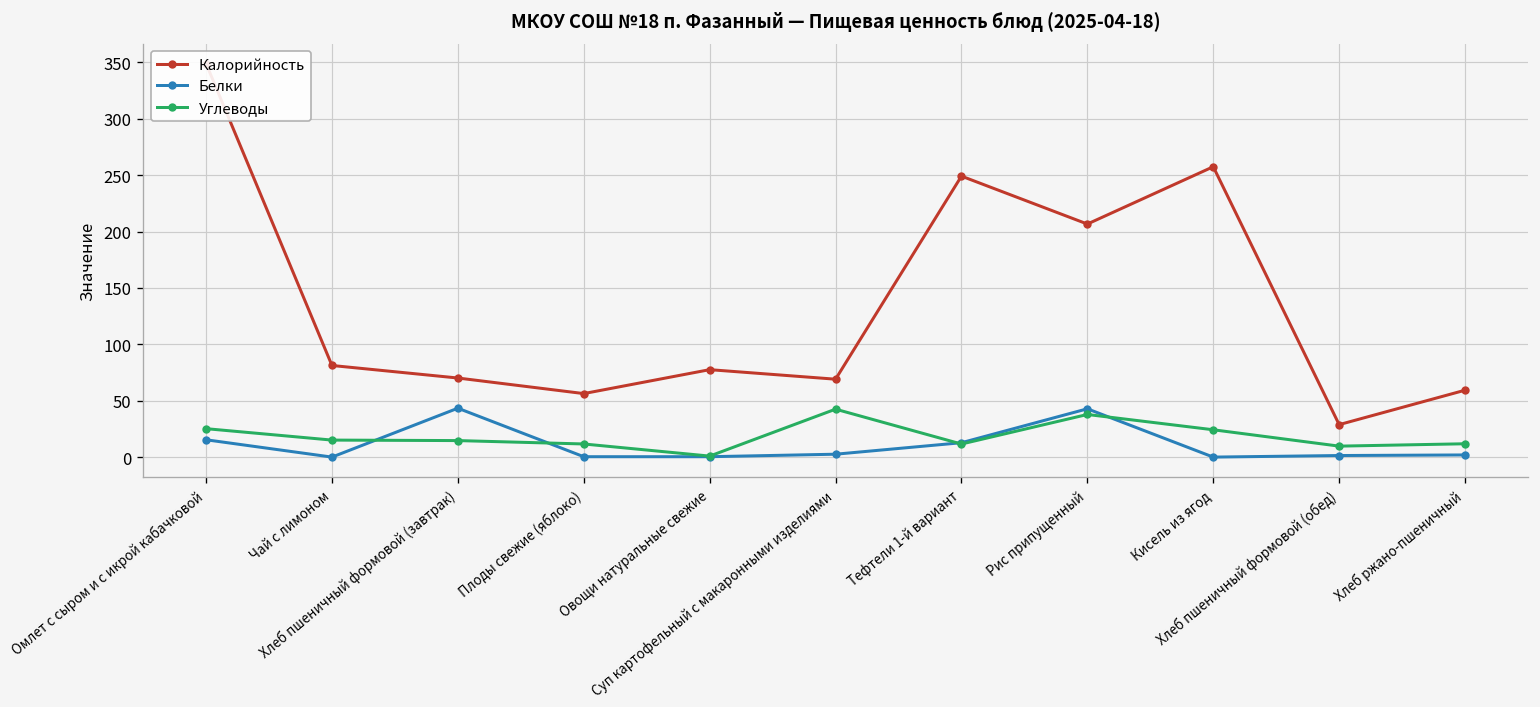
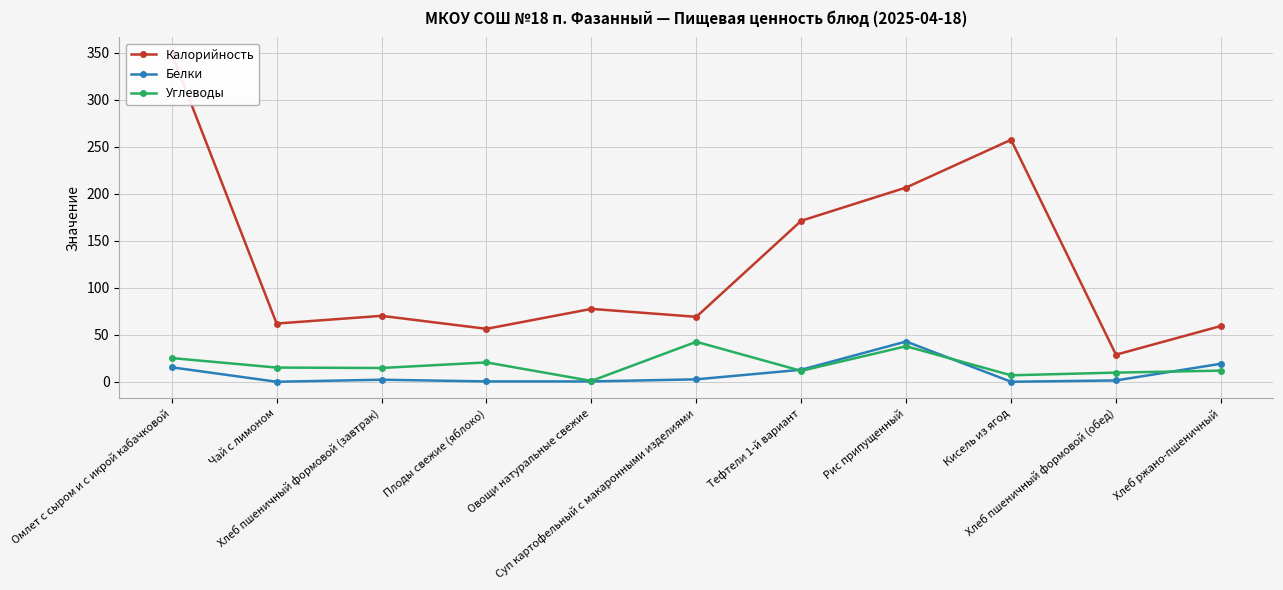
Калорийность, Чай с лимоном: 80 -> 60
Белки, Хлеб пшеничный формовой (завтрак): 40 -> 0
Углеводы, Плоды свежие (яблоко): 10 -> 20
Калорийность, Тефтели 1-й вариант: 250 -> 170
Углеводы, Кисель из ягод: 20 -> 10
Белки, Хлеб ржано-пшеничный: 0 -> 20
